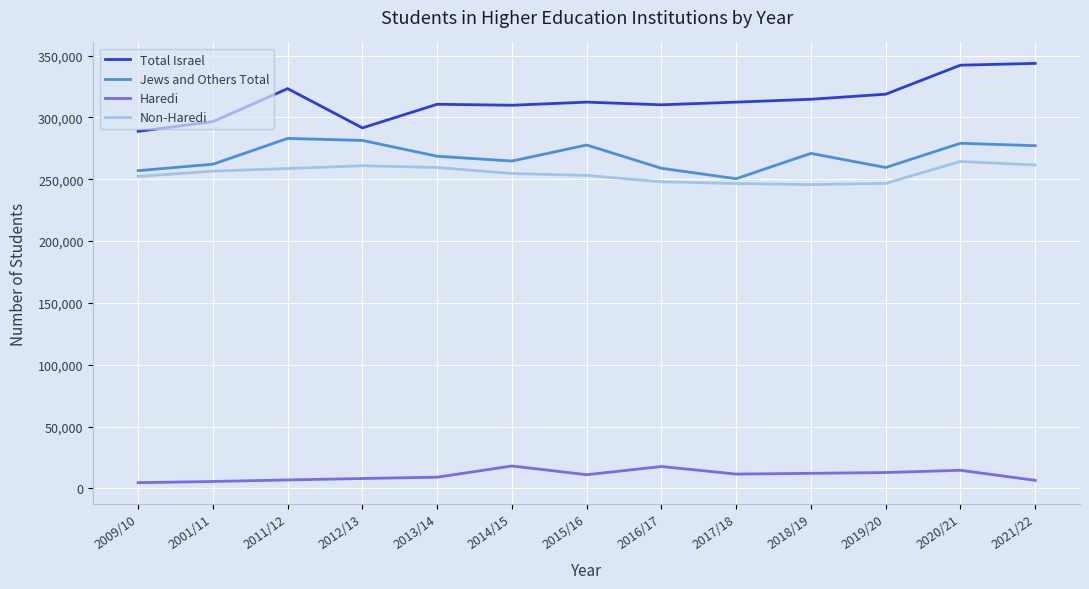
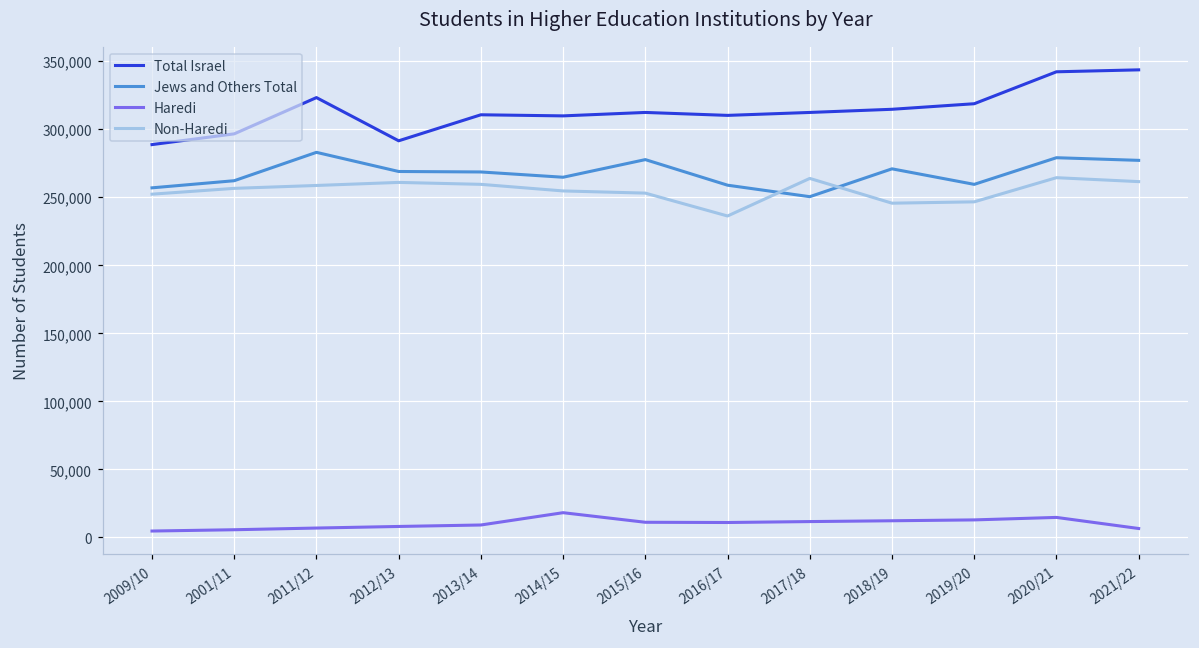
Jews and Others Total, 2012/13: 281,000 -> 269,000
Haredi, 2016/17: 18,000 -> 11,000
Non-Haredi, 2016/17: 248,000 -> 236,000
Non-Haredi, 2017/18: 247,000 -> 264,000
